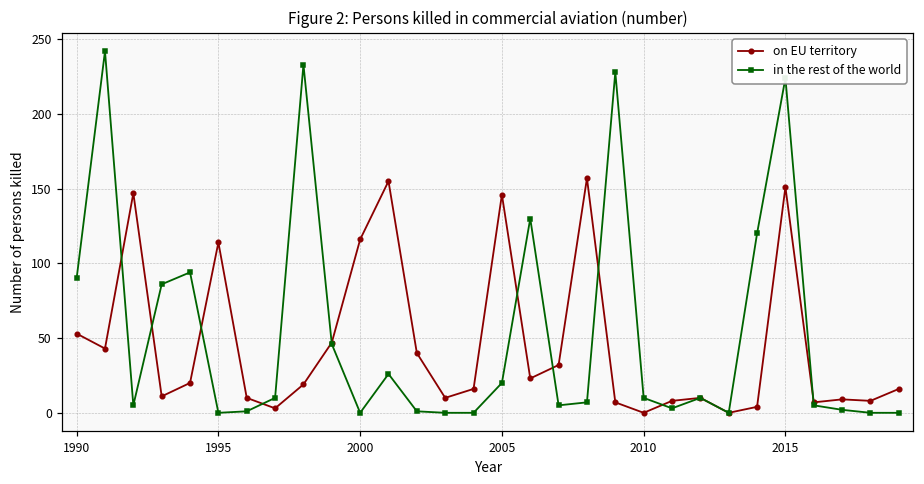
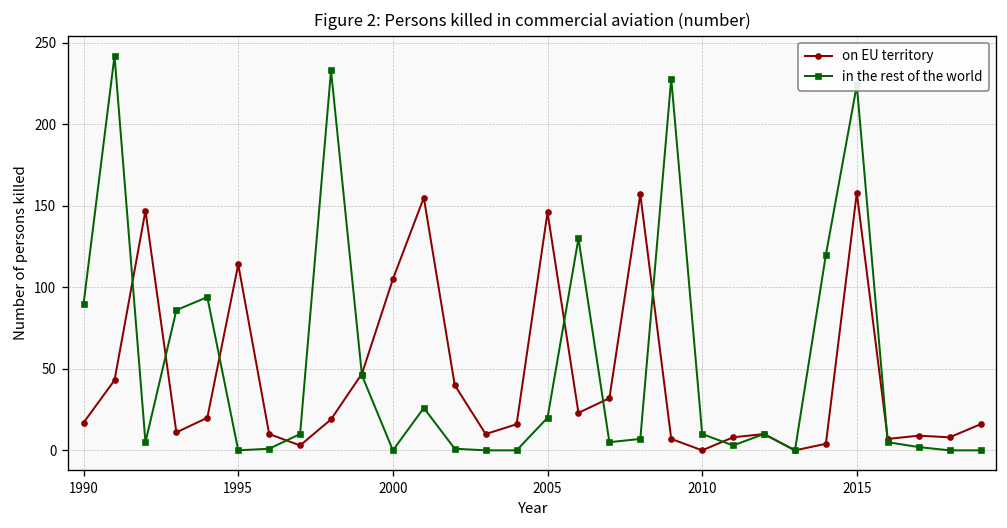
on EU territory, 1990: 53 -> 17
on EU territory, 2000: 116 -> 105
on EU territory, 2015: 151 -> 158
